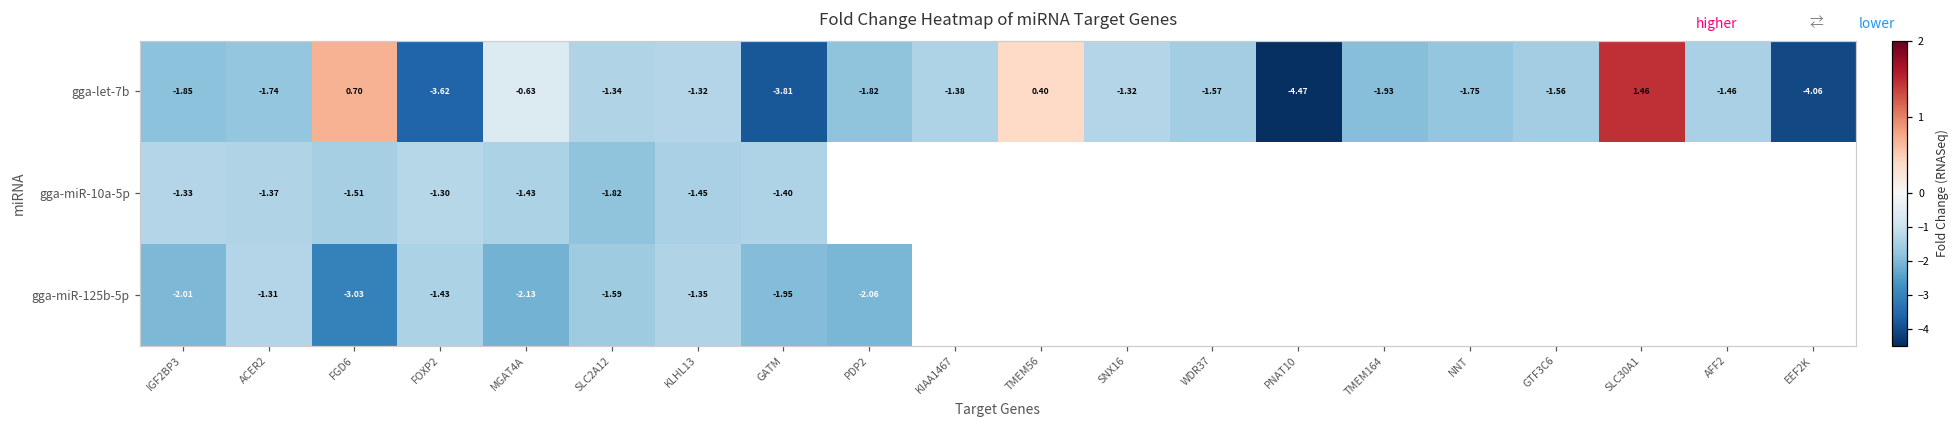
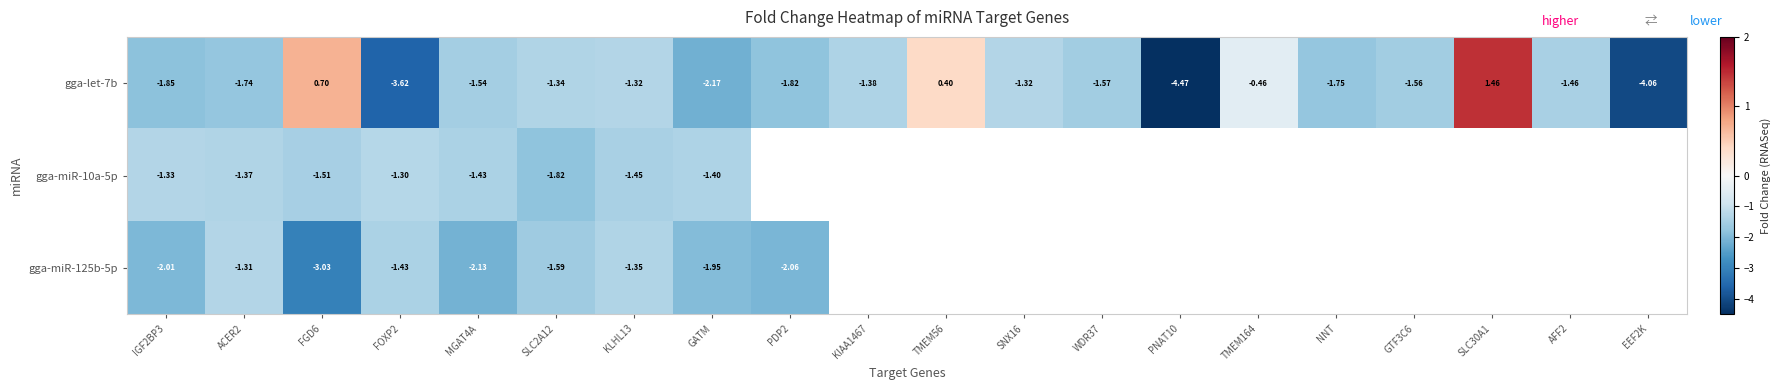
gga-let-7b, MGAT4A: -0.63 -> -1.54
gga-let-7b, GATM: -3.81 -> -2.17
gga-let-7b, TMEM164: -1.93 -> -0.46
